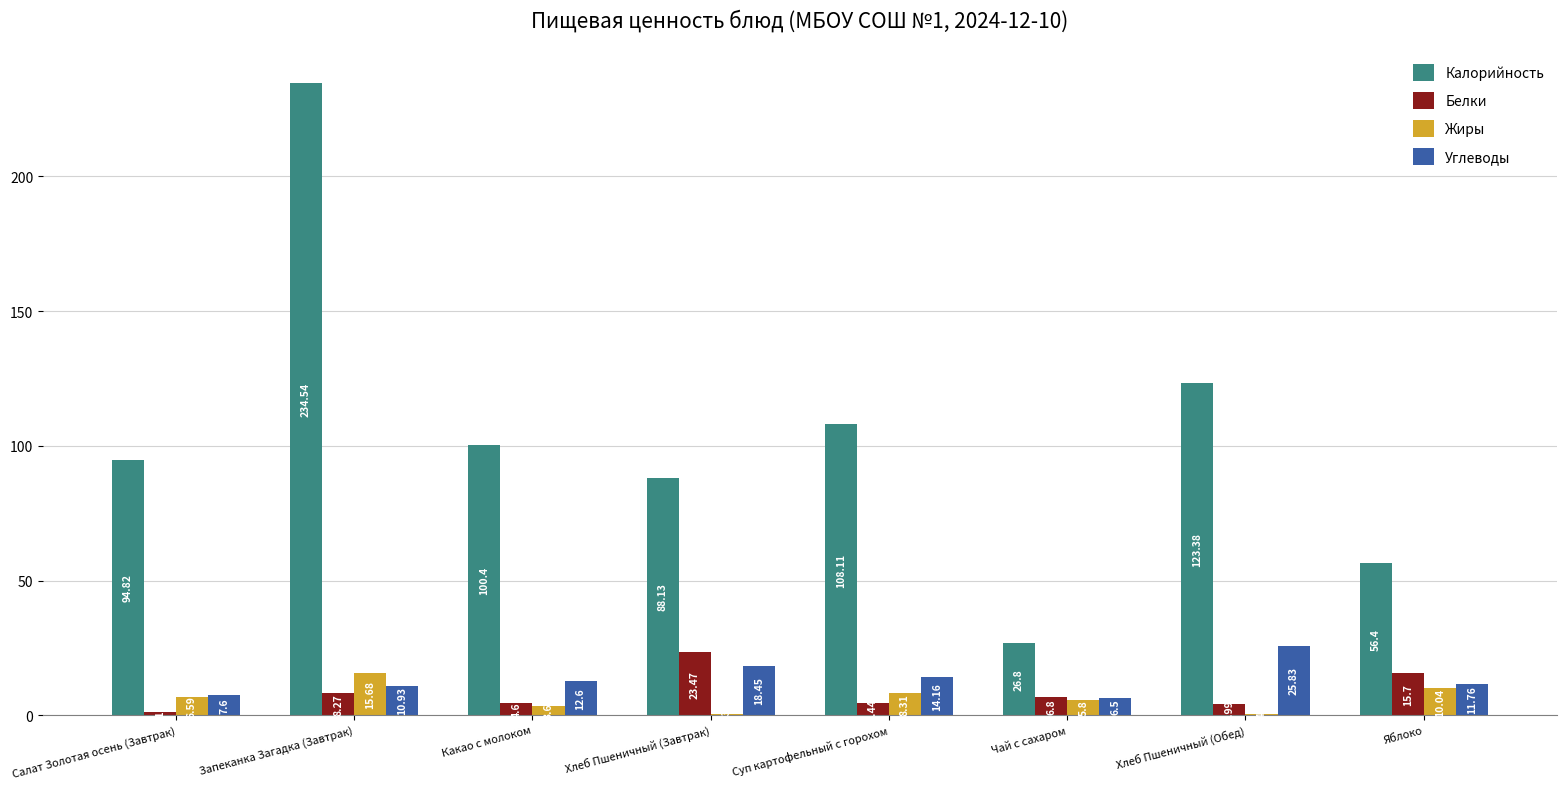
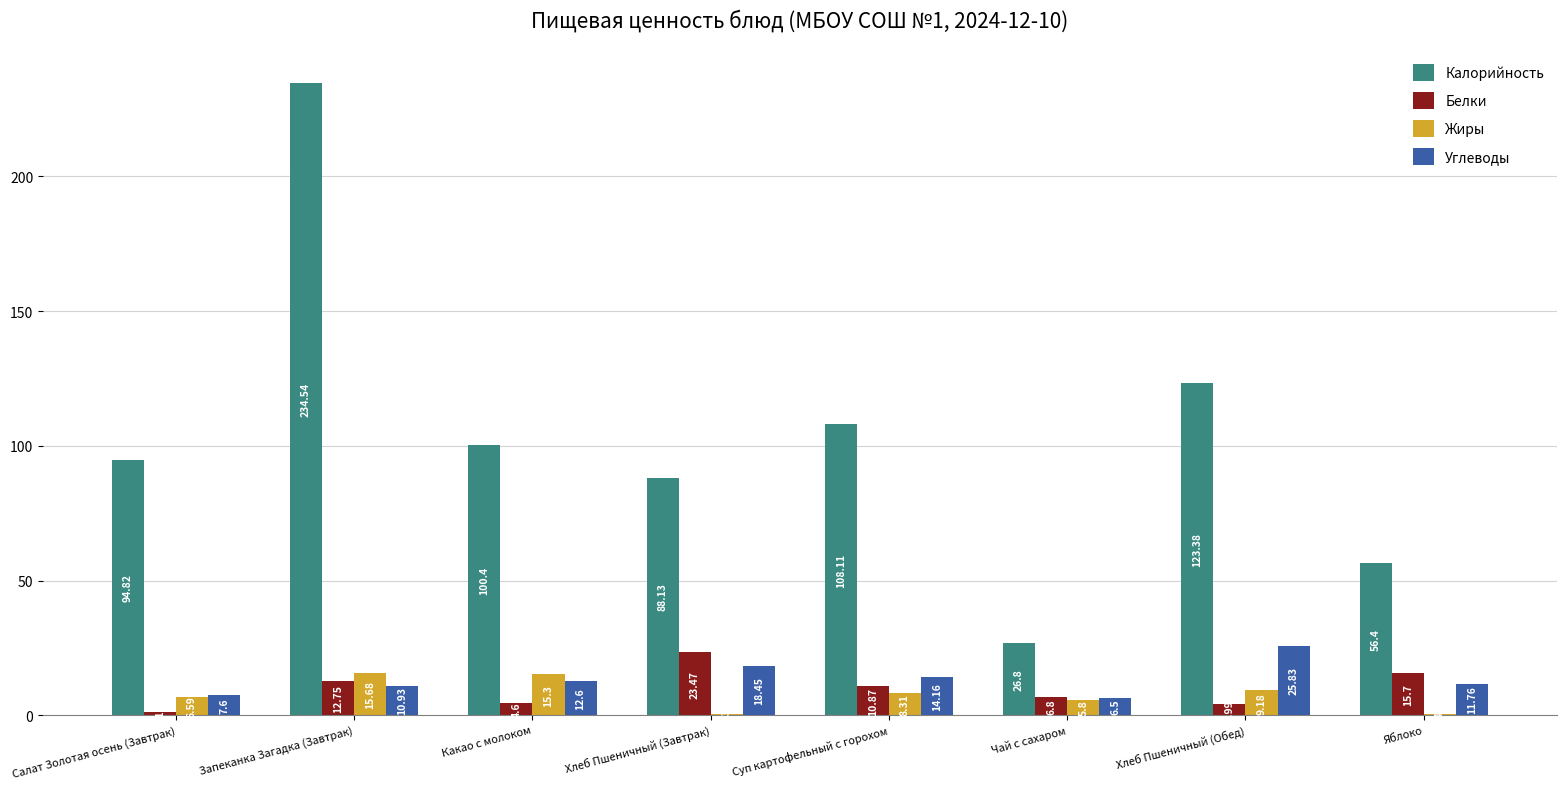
Белки, Запеканка Загадка (Завтрак): 8.27 -> 12.75
Жиры, Какао с молоком: 3.6 -> 15.3
Белки, Суп картофельный с горохом: 4.44 -> 10.87
Жиры, Хлеб Пшеничный (Обед): 0 -> 9
Жиры, Яблоко: 10 -> 0
